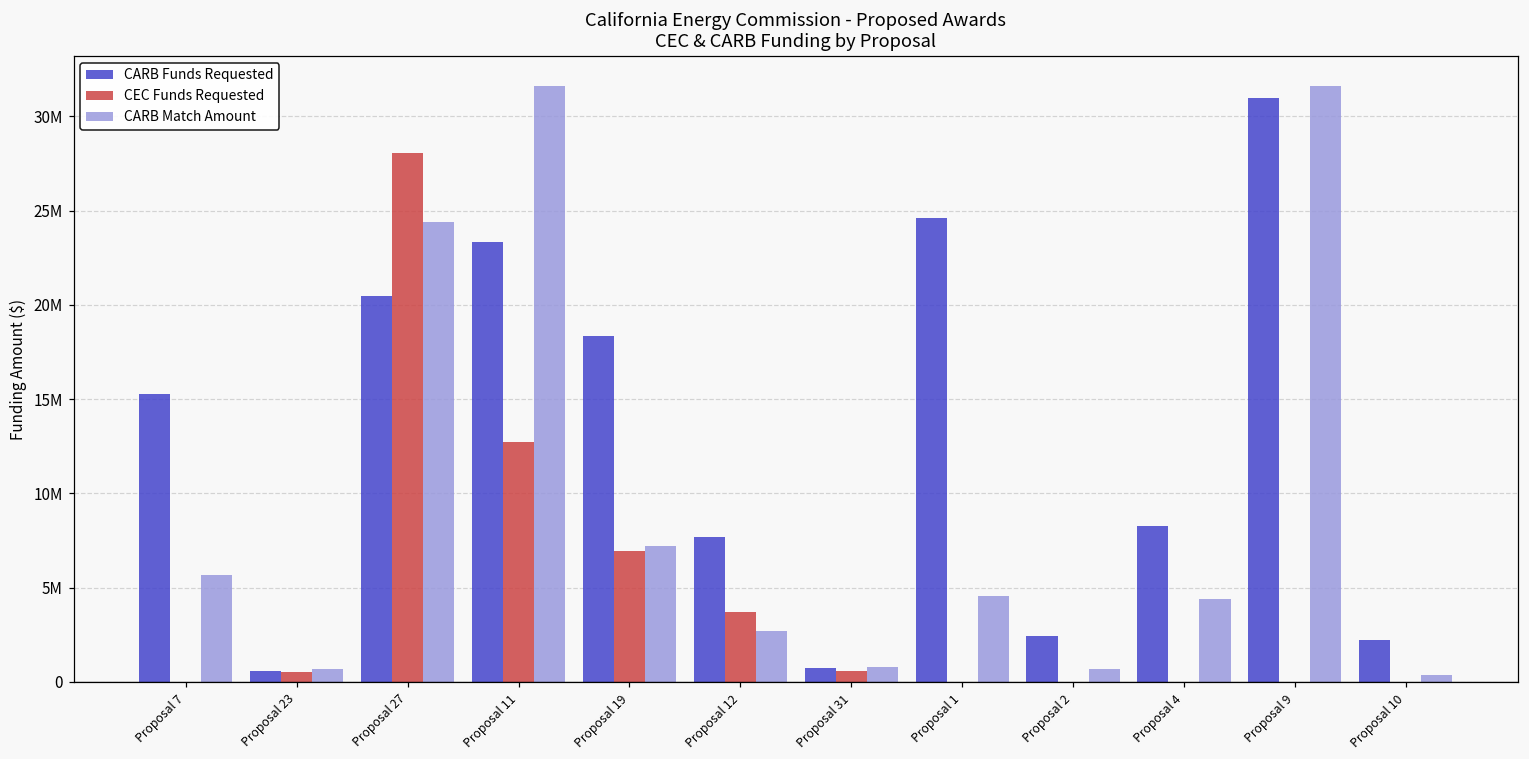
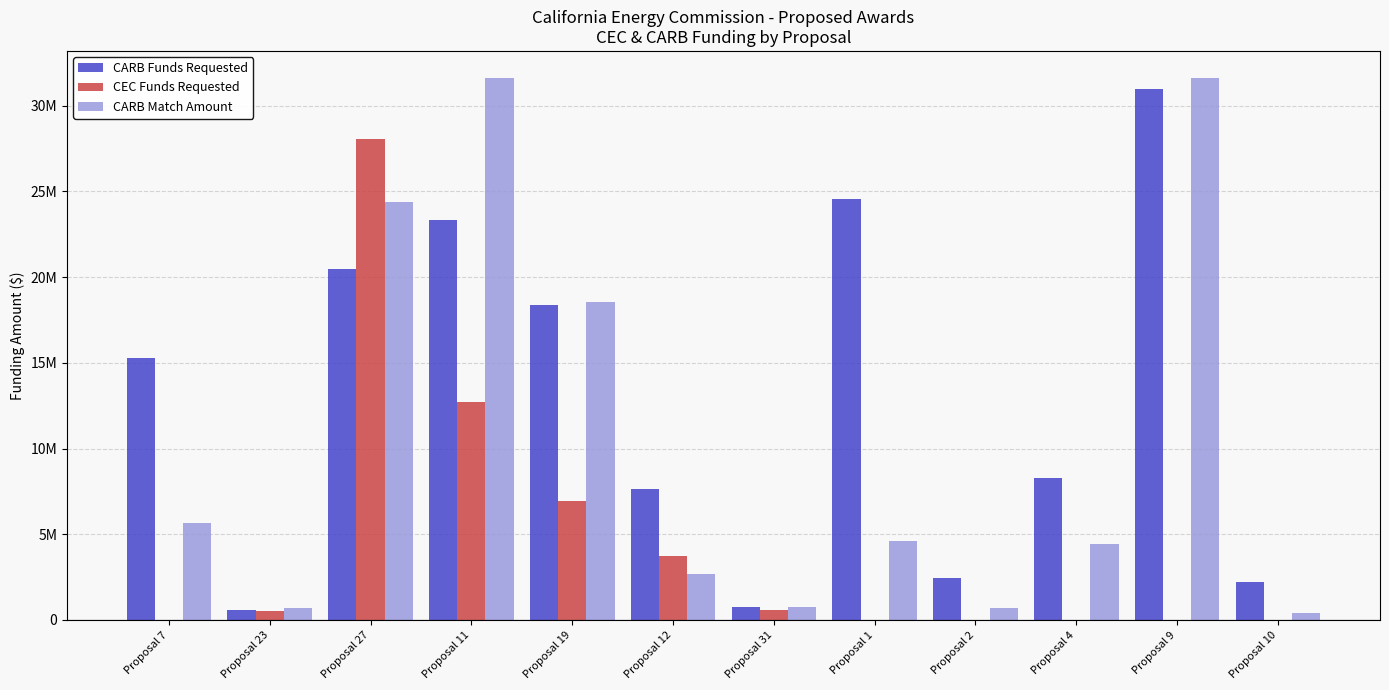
CARB Match Amount, Proposal 19: 7200000 -> 18500000
